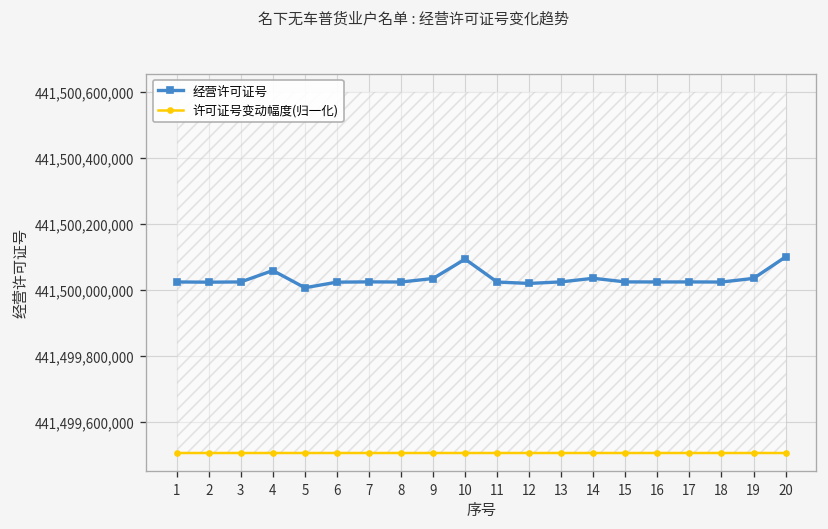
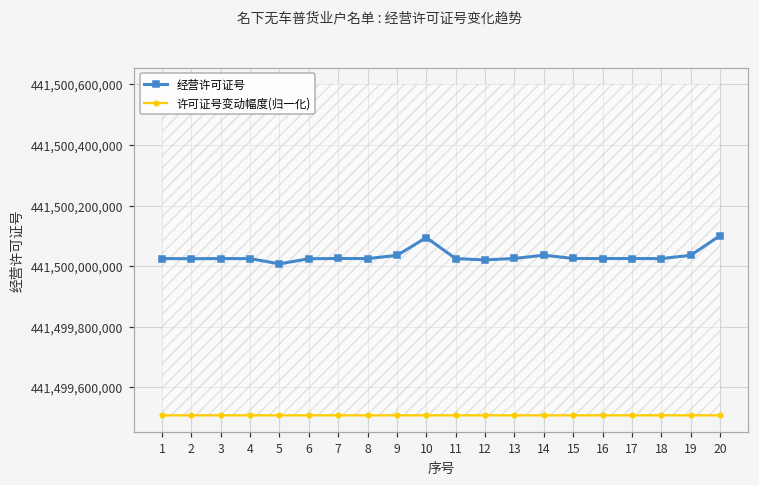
经营许可证号, 4: 441,500,060,000 -> 441,500,020,000
